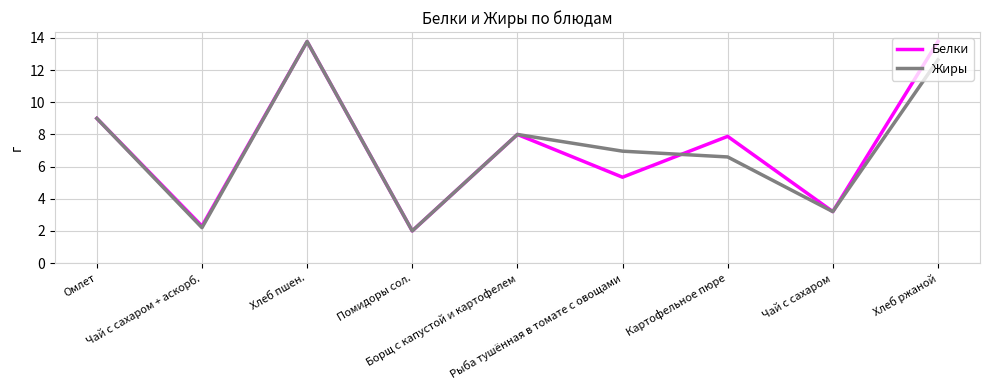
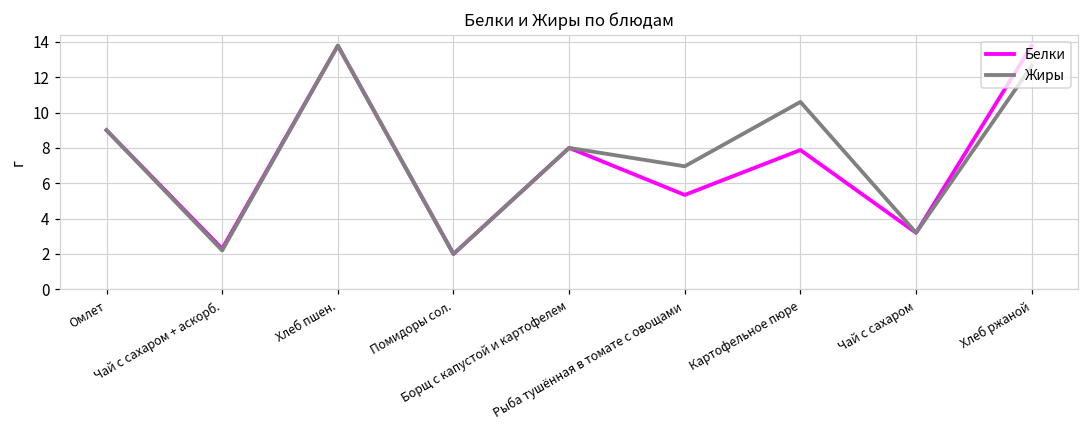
Жиры, Картофельное пюре: 6.6 -> 10.6
